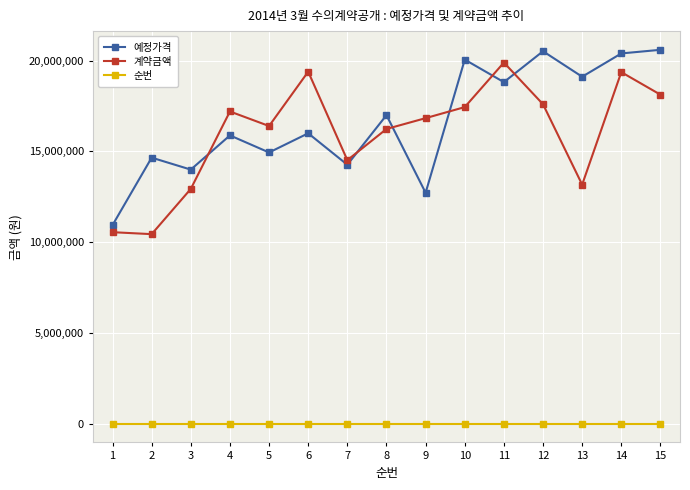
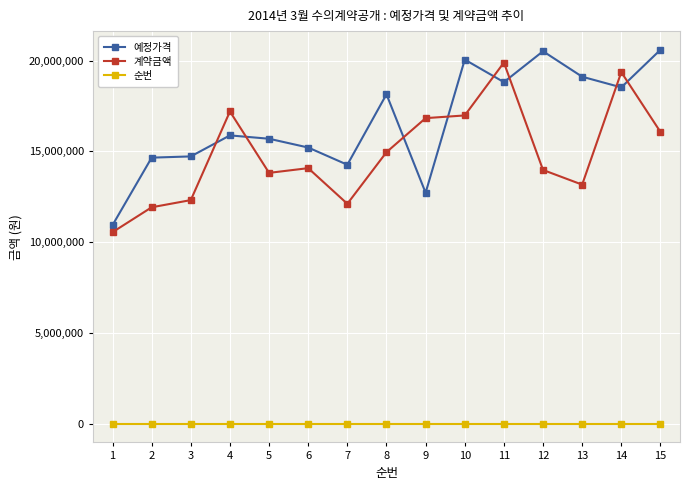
계약금액, 2: 10,400,000 -> 11,900,000
예정가격, 3: 14,000,000 -> 14,700,000
계약금액, 3: 12,900,000 -> 12,300,000
예정가격, 5: 14,900,000 -> 15,700,000
계약금액, 5: 16,400,000 -> 13,800,000
예정가격, 6: 16,000,000 -> 15,200,000
계약금액, 6: 19,400,000 -> 14,100,000
계약금액, 7: 14,500,000 -> 12,100,000
예정가격, 8: 17,000,000 -> 18,100,000
계약금액, 8: 16,200,000 -> 15,000,000
계약금액, 10: 17,400,000 -> 17,000,000
계약금액, 12: 17,600,000 -> 14,000,000
예정가격, 14: 20,400,000 -> 18,500,000
계약금액, 15: 18,100,000 -> 16,100,000
